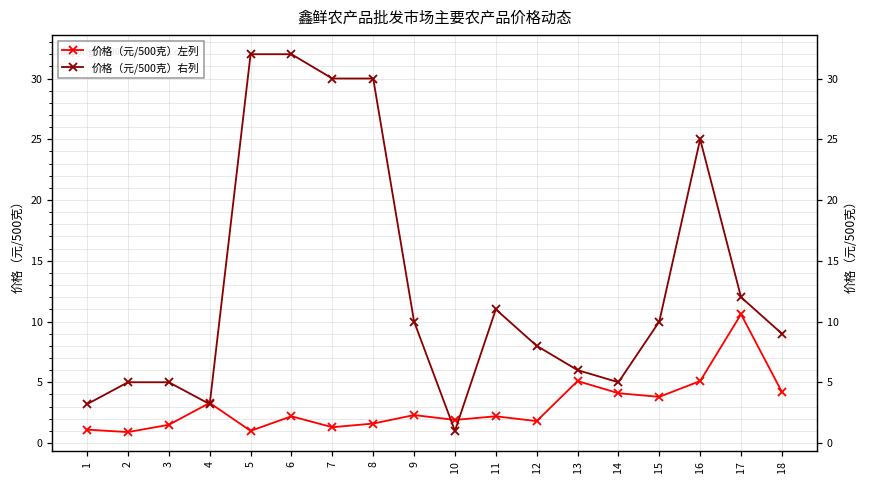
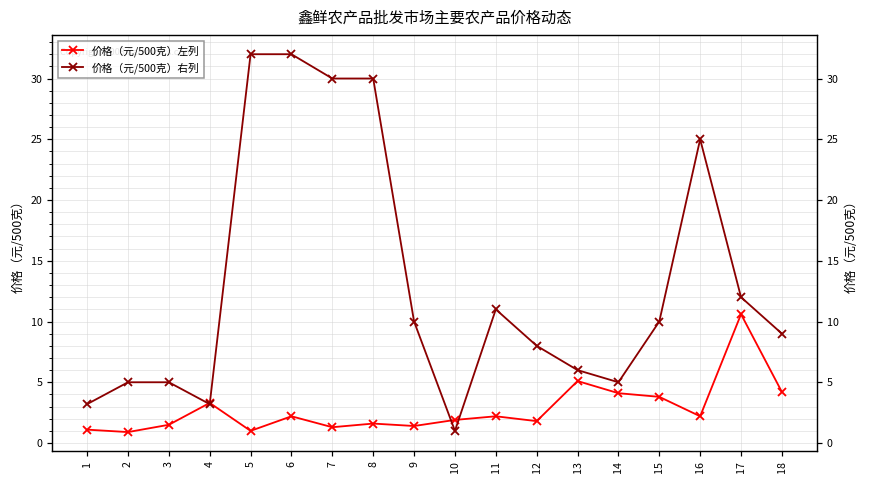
价格（元/500克）左列, 9: 2.3 -> 1.4
价格（元/500克）左列, 16: 5.1 -> 2.2
